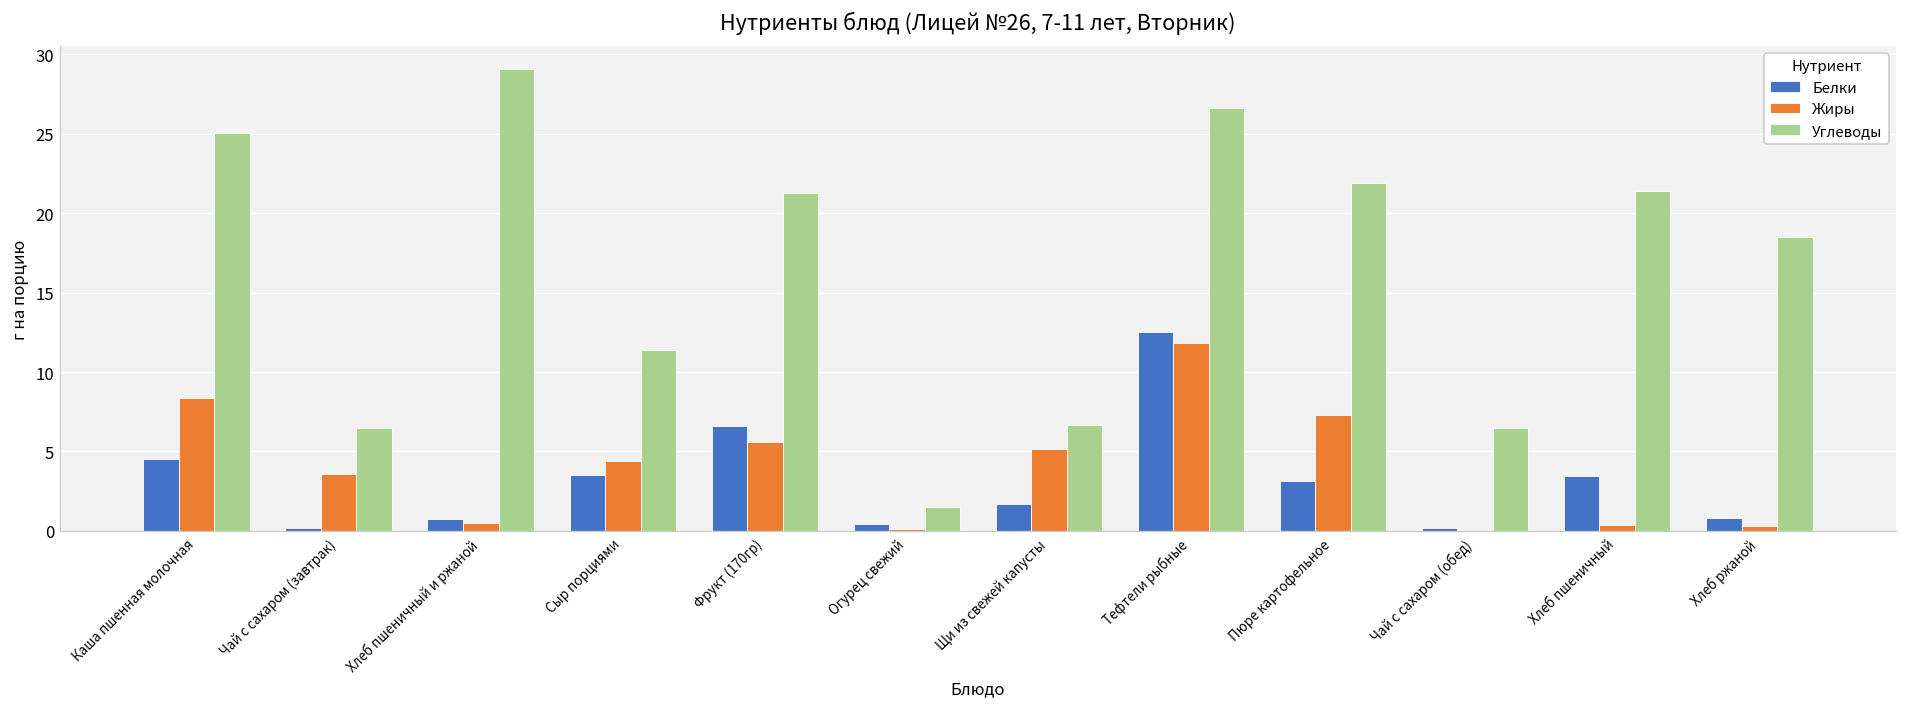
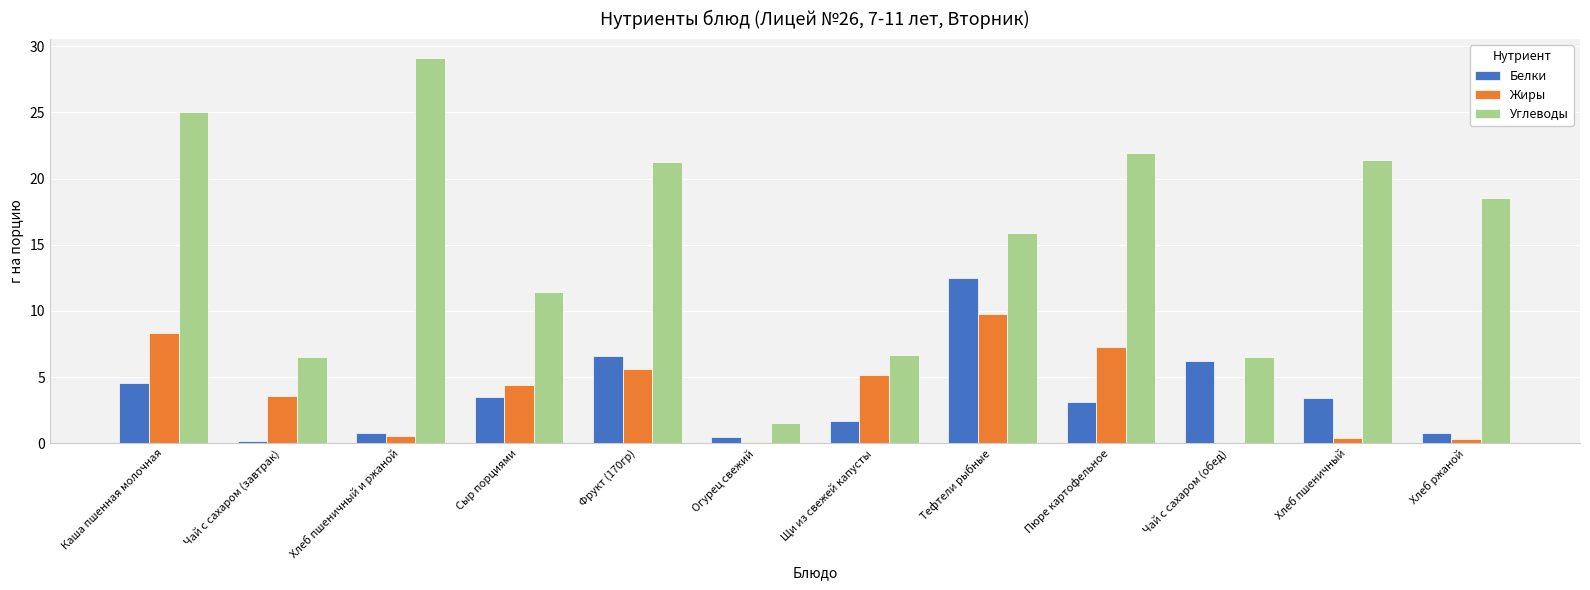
Жиры, Тефтели рыбные: 11.8 -> 9.7
Углеводы, Тефтели рыбные: 26.7 -> 15.9
Белки, Чай с сахаром (обед): 0.2 -> 6.2
